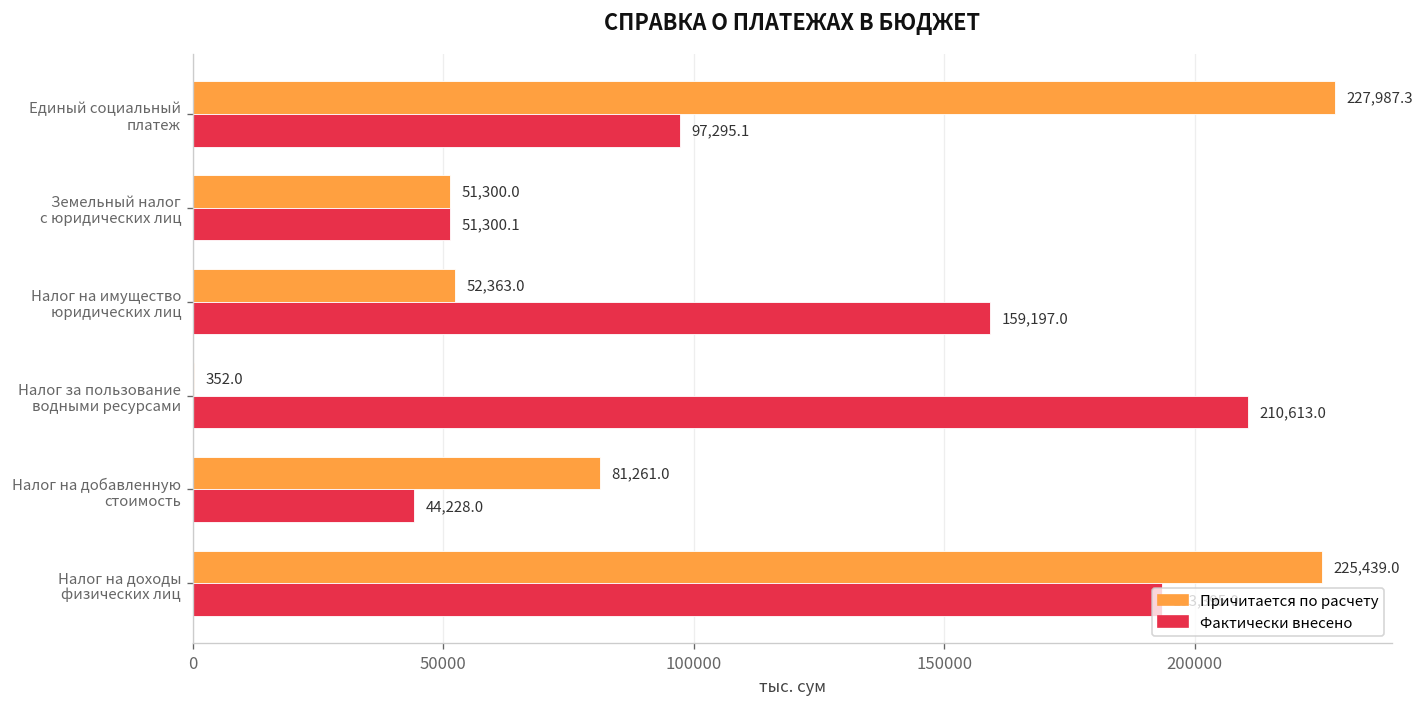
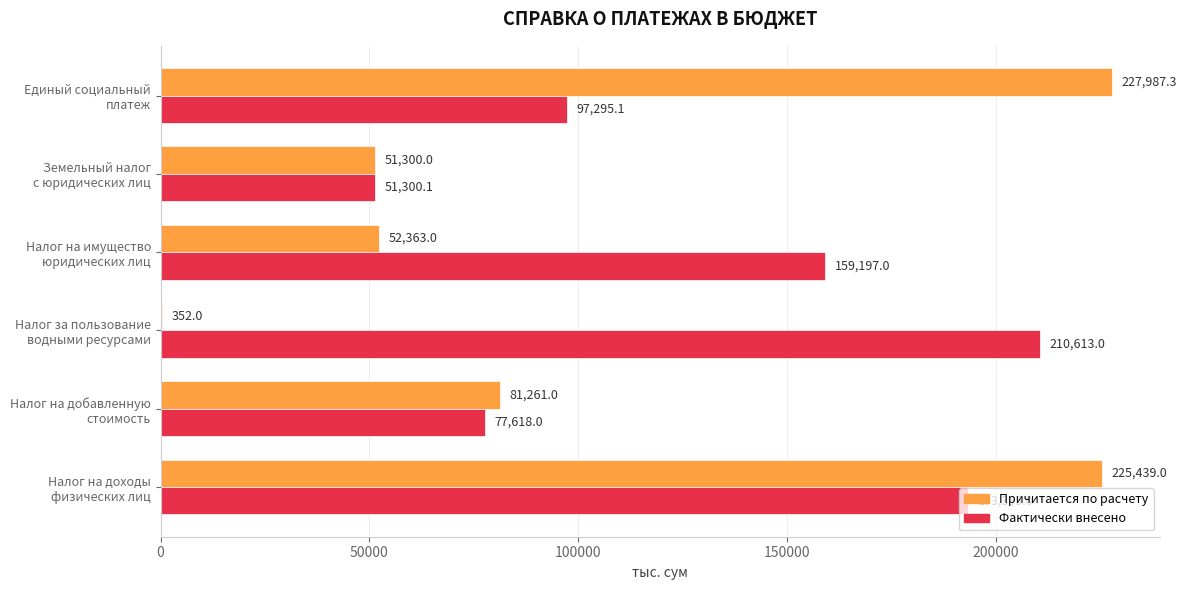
Фактически внесено, Налог на добавленную стоимость: 44,228.0 -> 77,618.0
